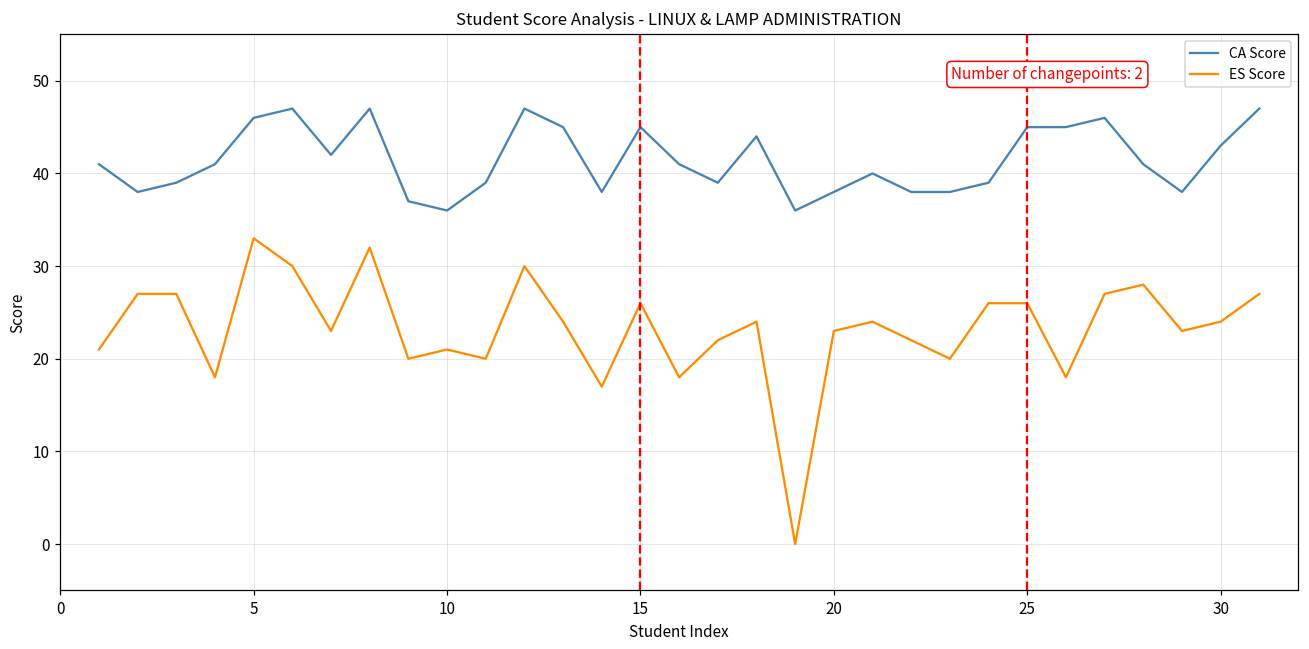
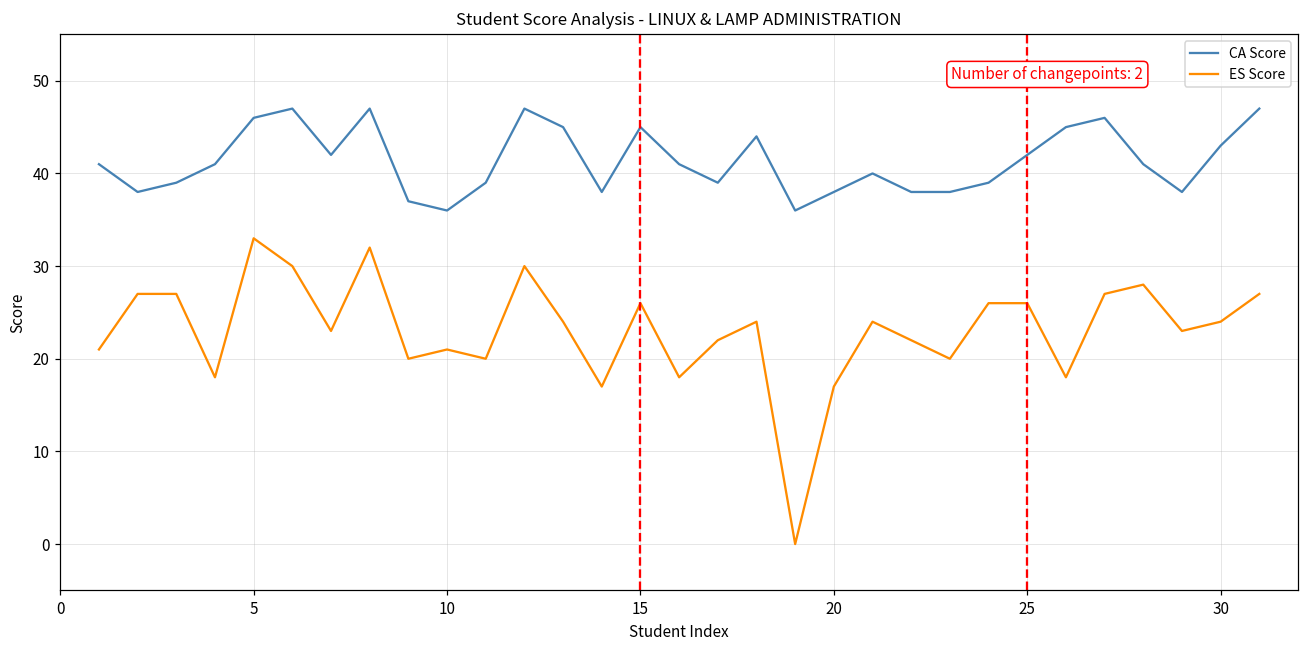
ES Score, 20: 23 -> 17
CA Score, 25: 45 -> 42
